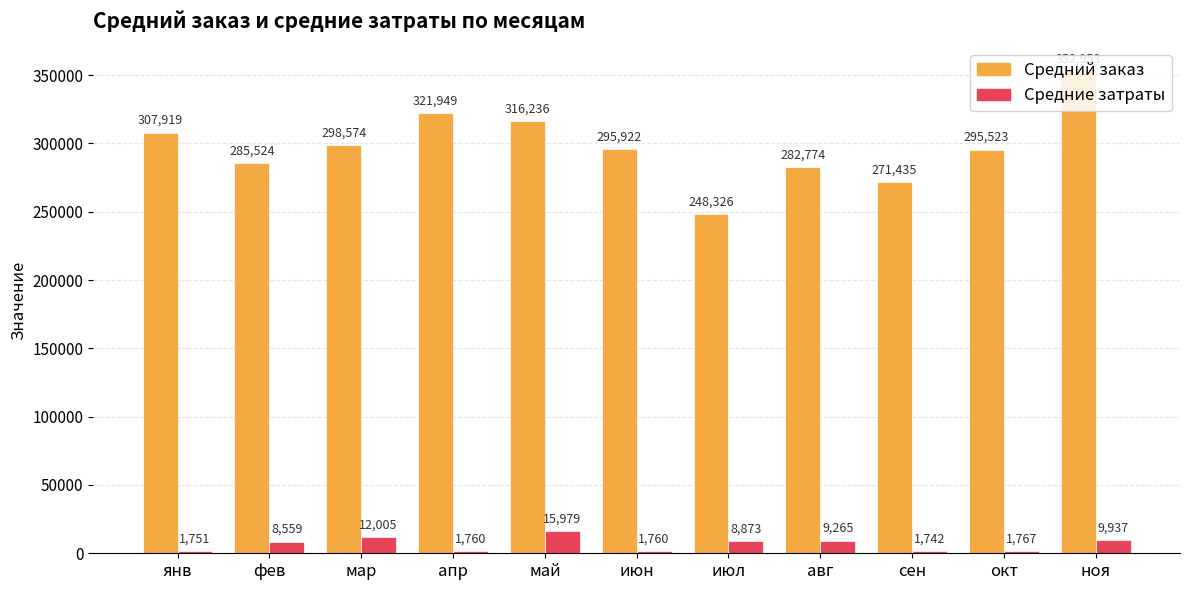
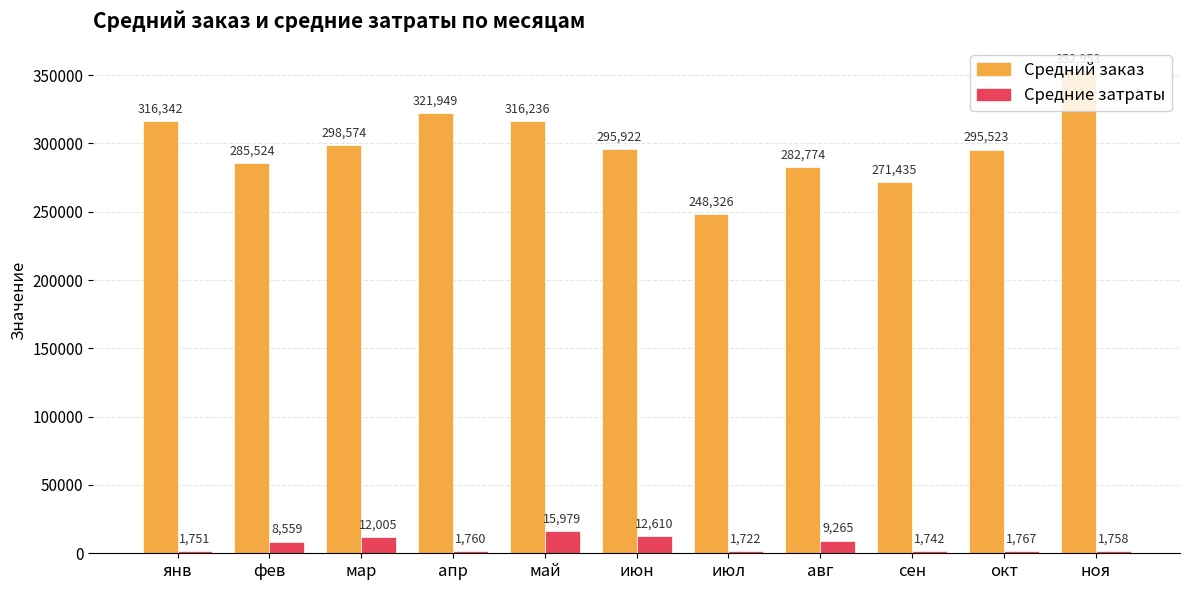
Средний заказ, янв: 307,919 -> 316,342
Средние затраты, июн: 1,760 -> 12,610
Средние затраты, июл: 8,873 -> 1,722
Средние затраты, ноя: 9,937 -> 1,758
